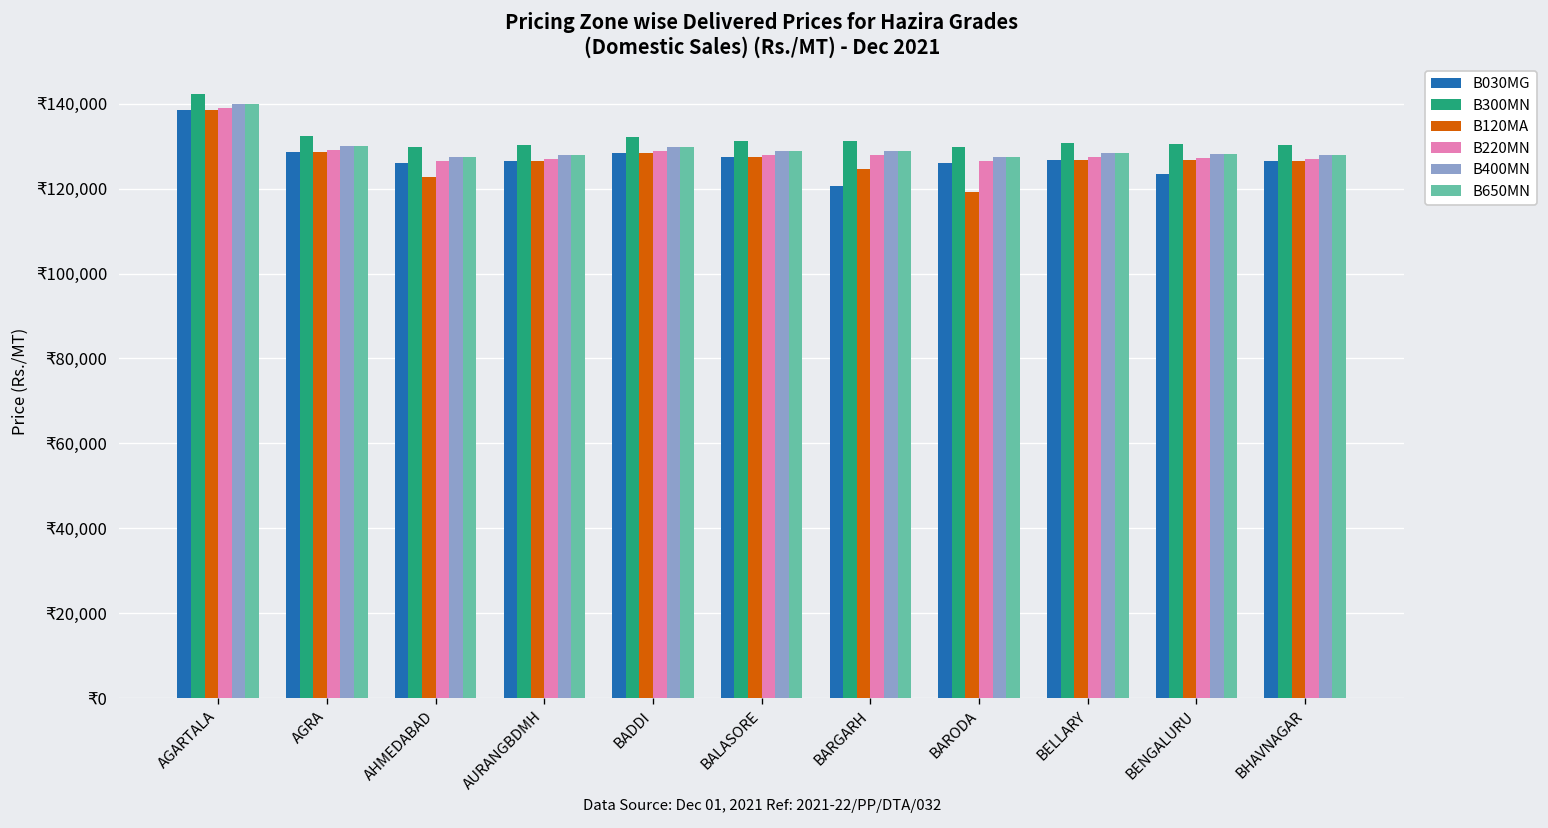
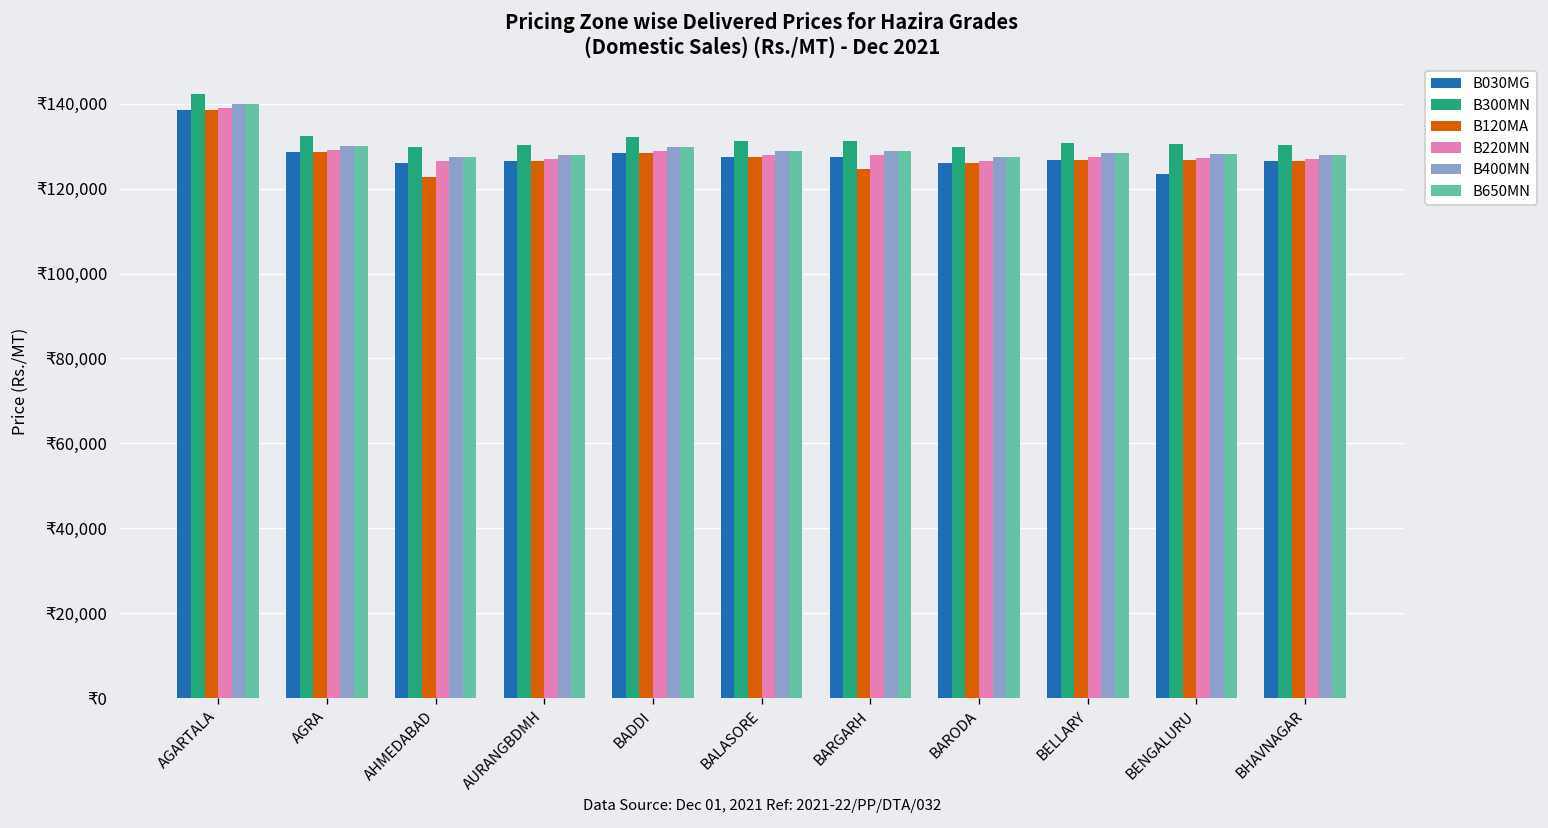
B030MG, BARGARH: ₹121,000 -> ₹128,000
B120MA, BARODA: ₹119,000 -> ₹126,000
